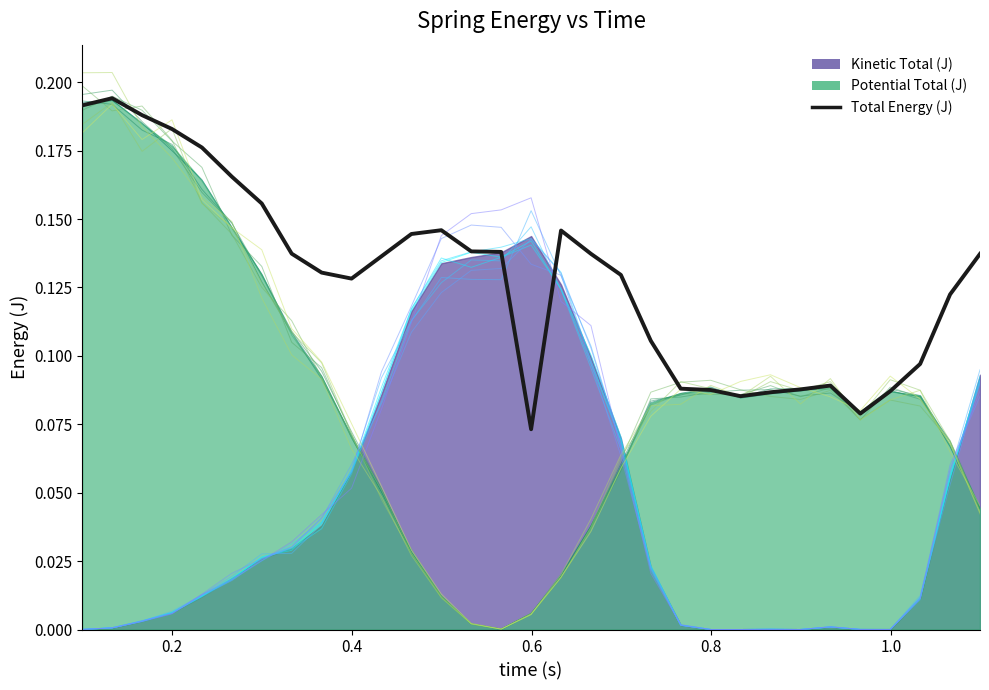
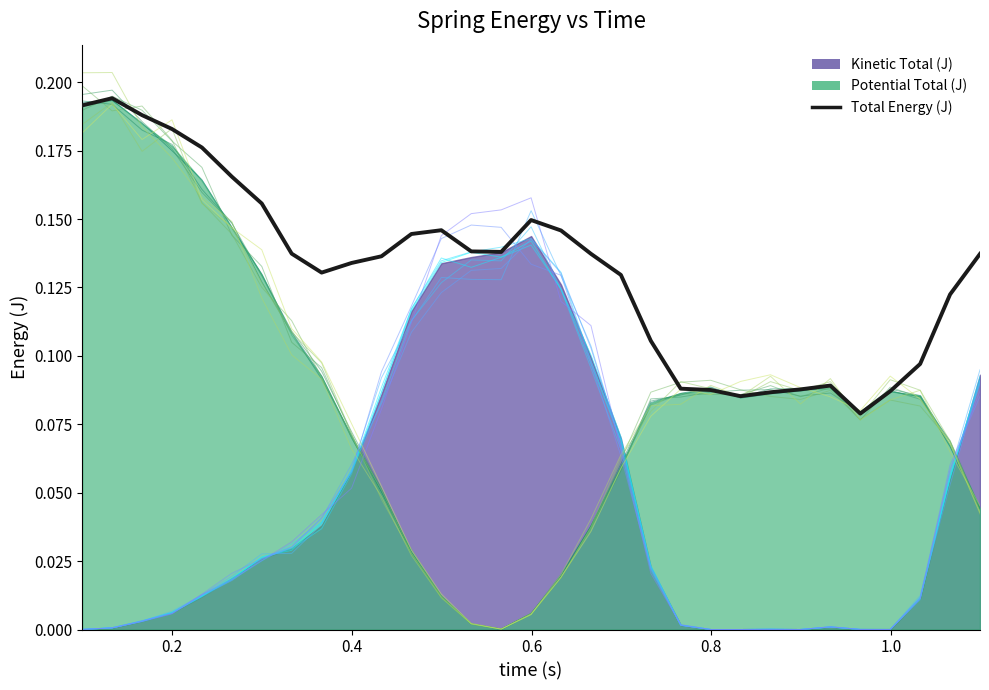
Total Energy (J), 0.4: 0.128 -> 0.134
Total Energy (J), 0.6: 0.073 -> 0.150
